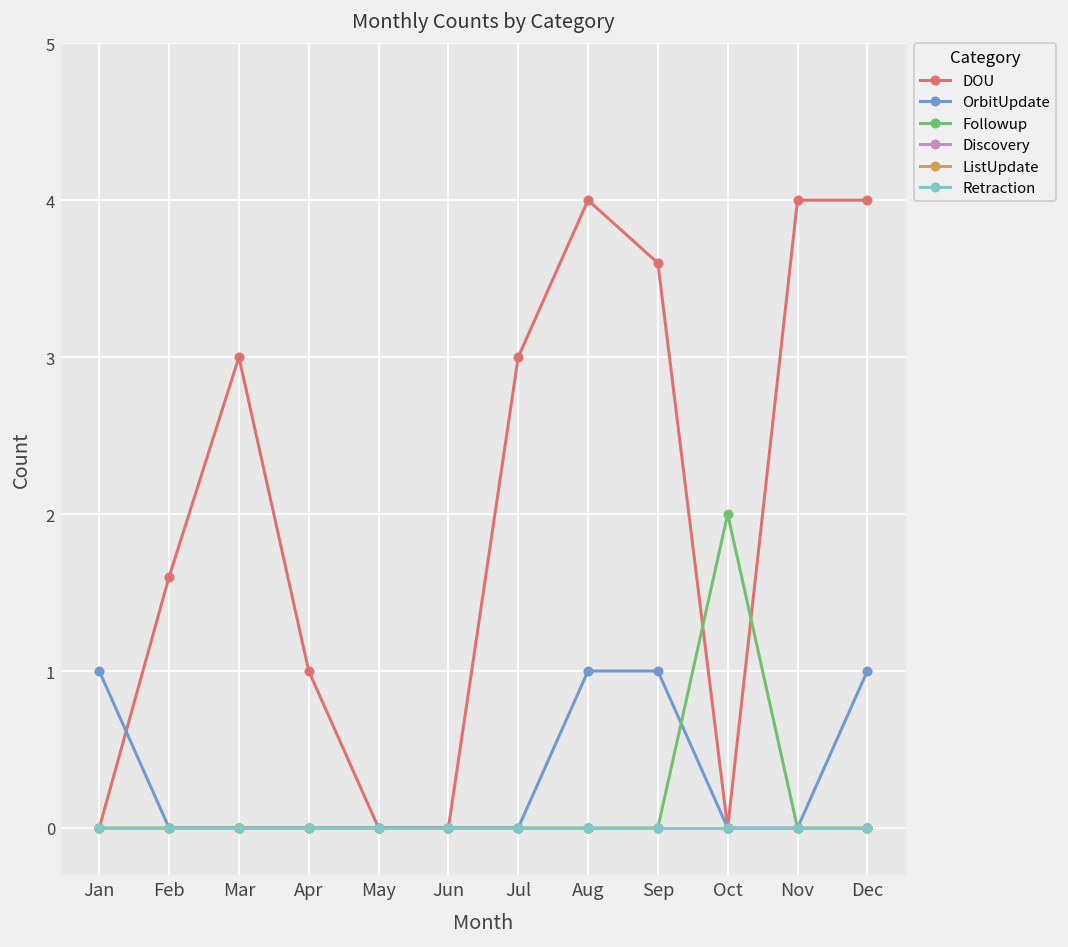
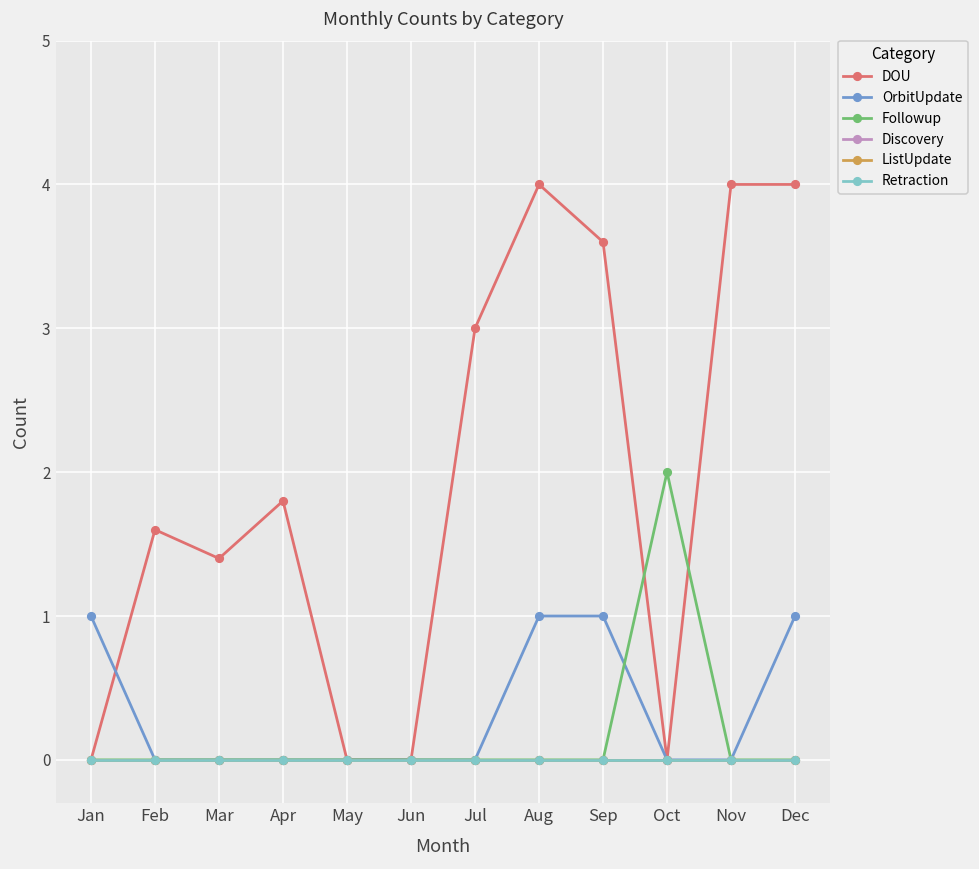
DOU, Mar: 3.0 -> 1.4
DOU, Apr: 1.0 -> 1.8
